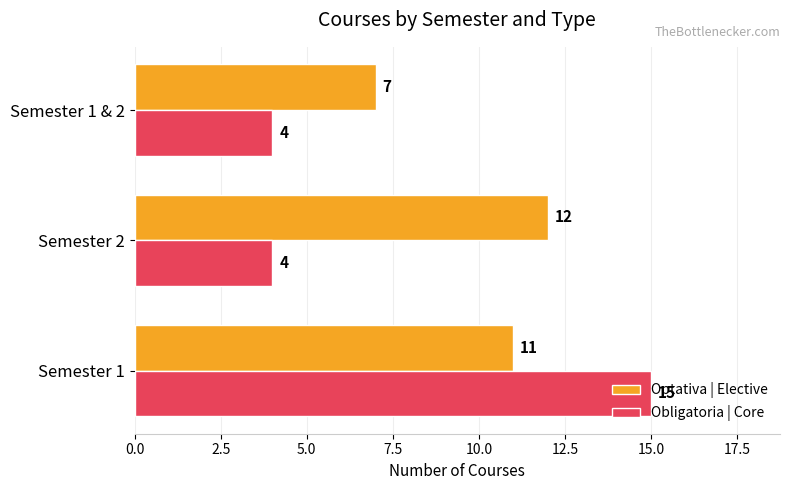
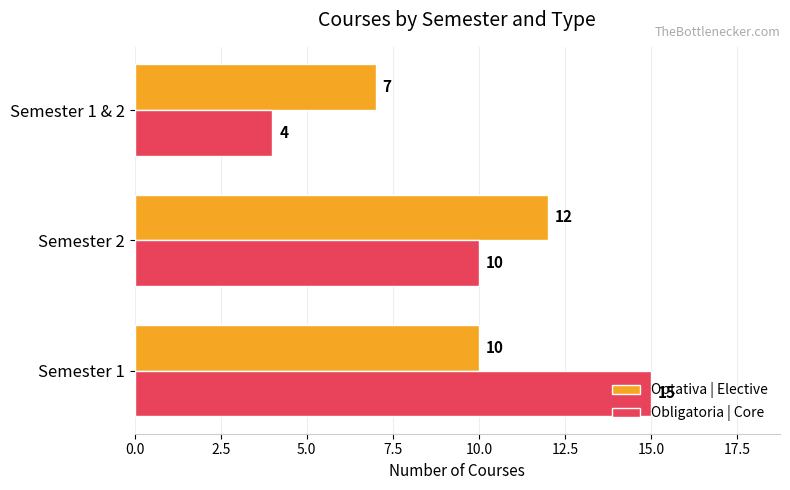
Obligatoria | Core, Semester 2: 4 -> 10
Optativa | Elective, Semester 1: 11 -> 10
